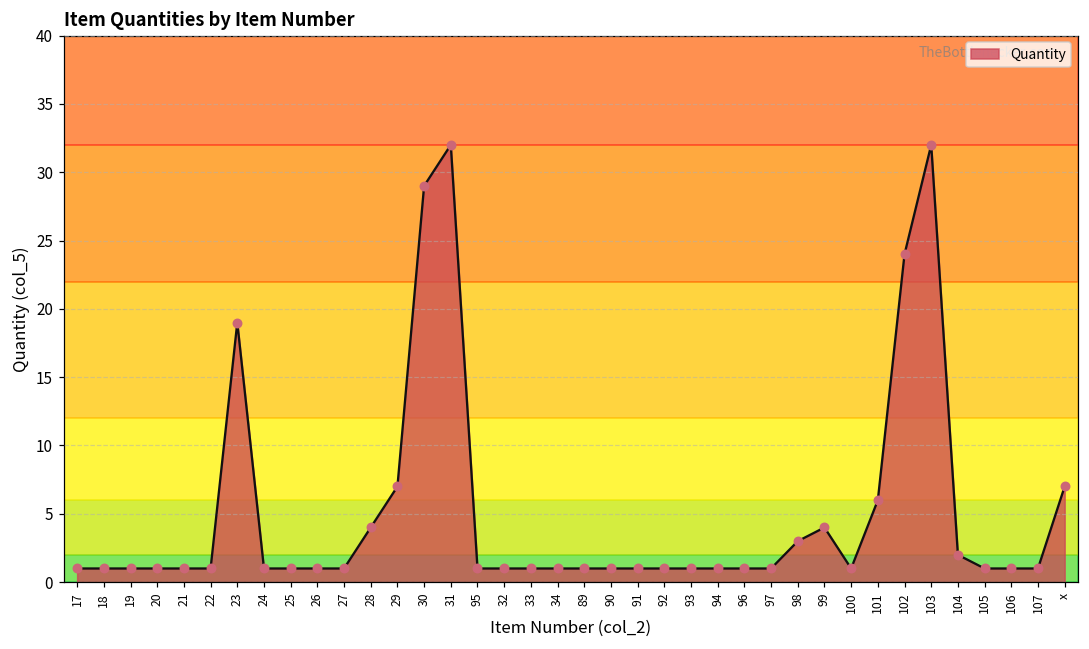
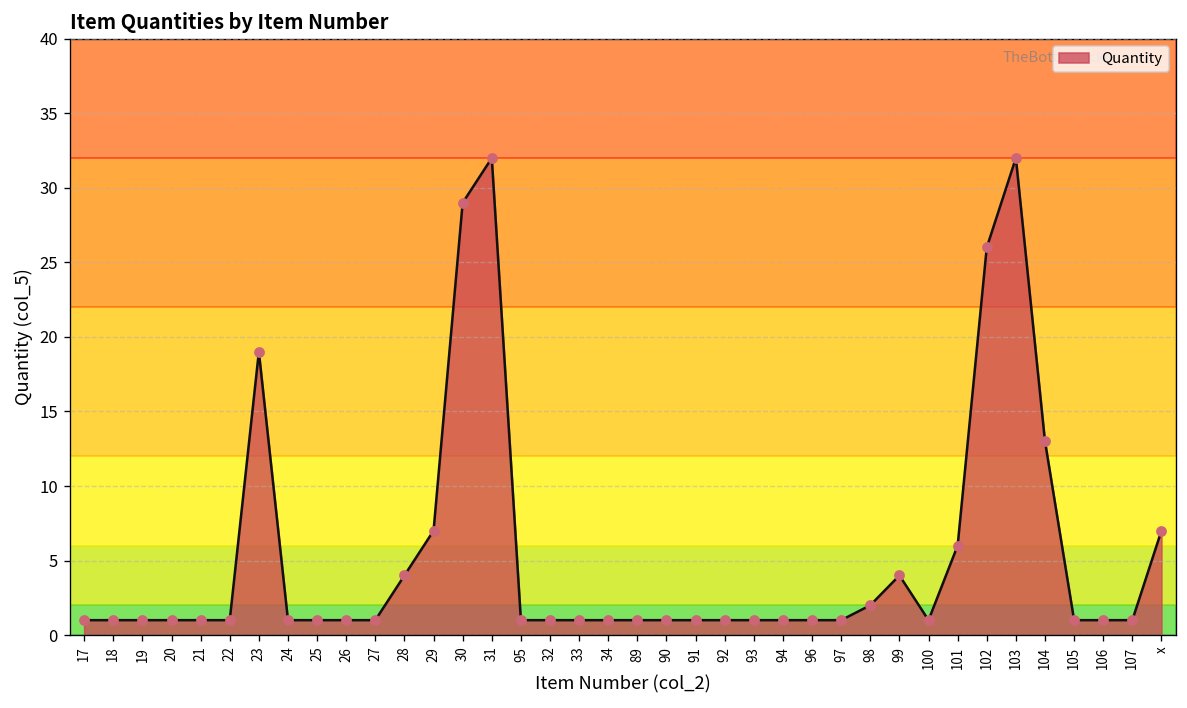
98: 3 -> 2
102: 24 -> 26
104: 2 -> 13
